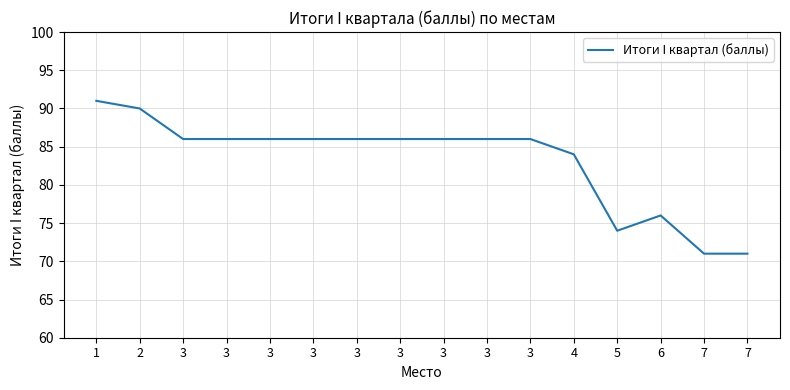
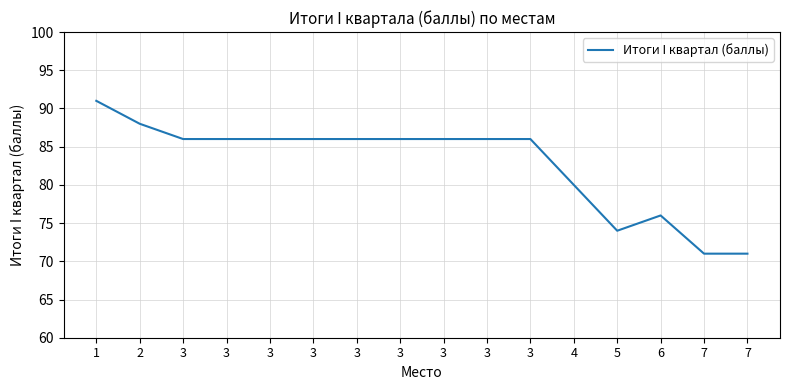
2: 90 -> 88
4: 84 -> 80
